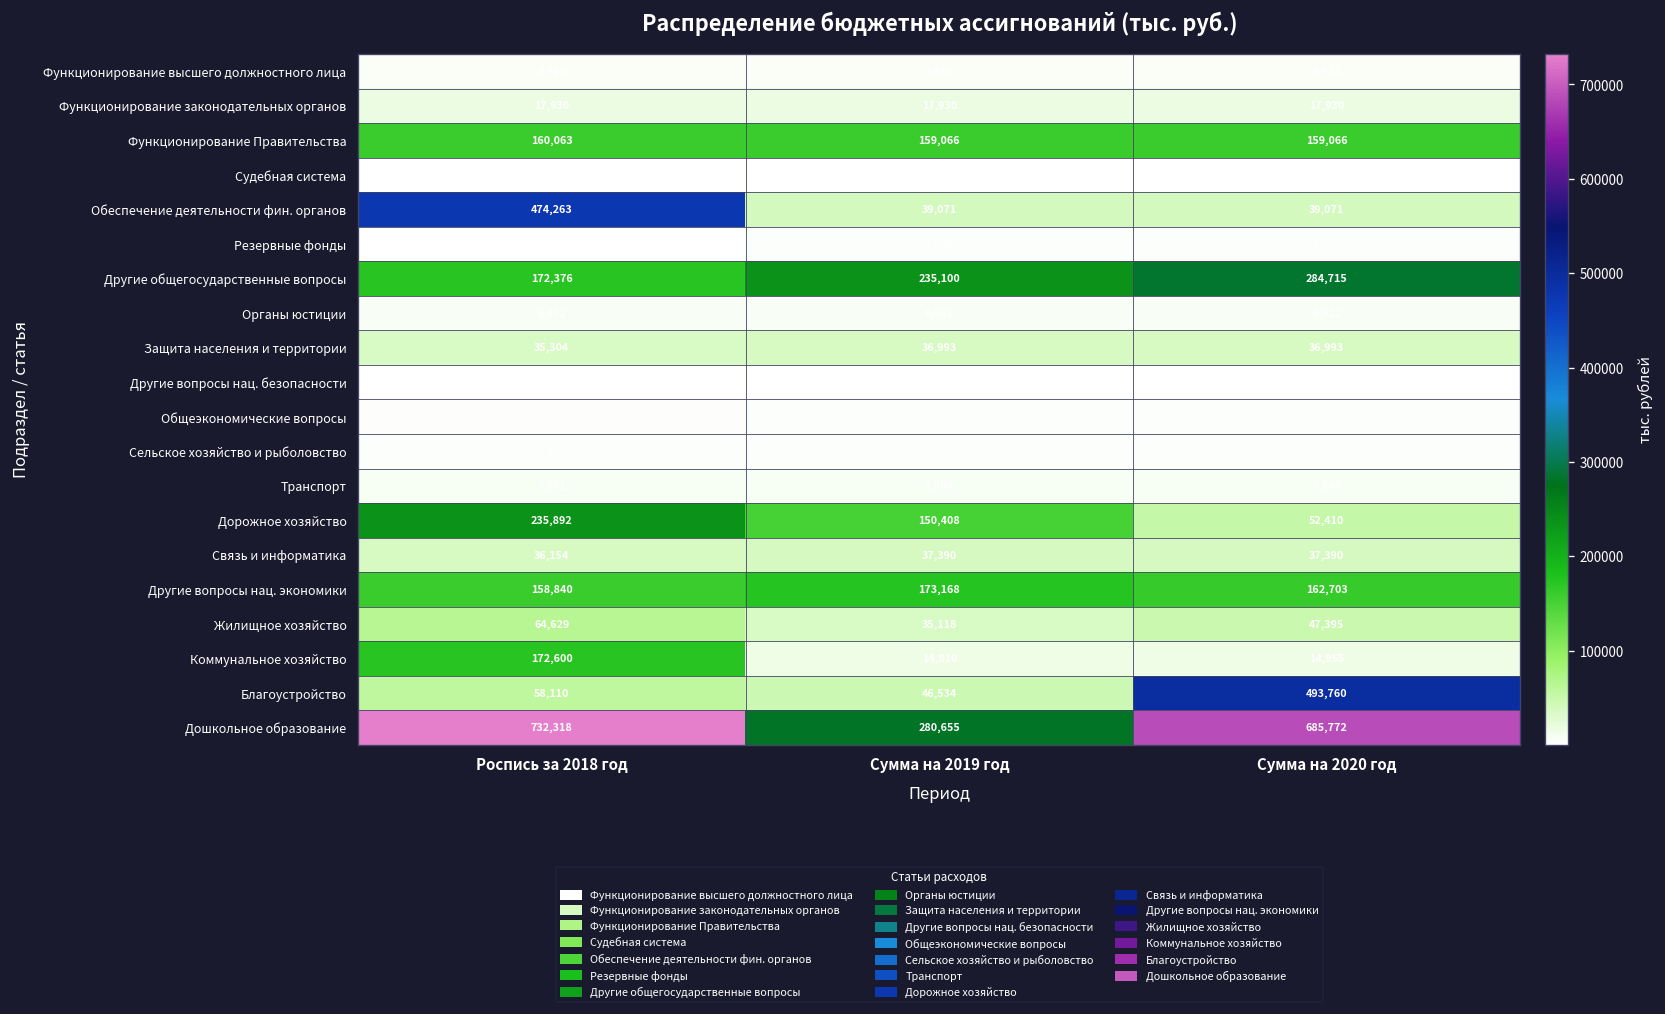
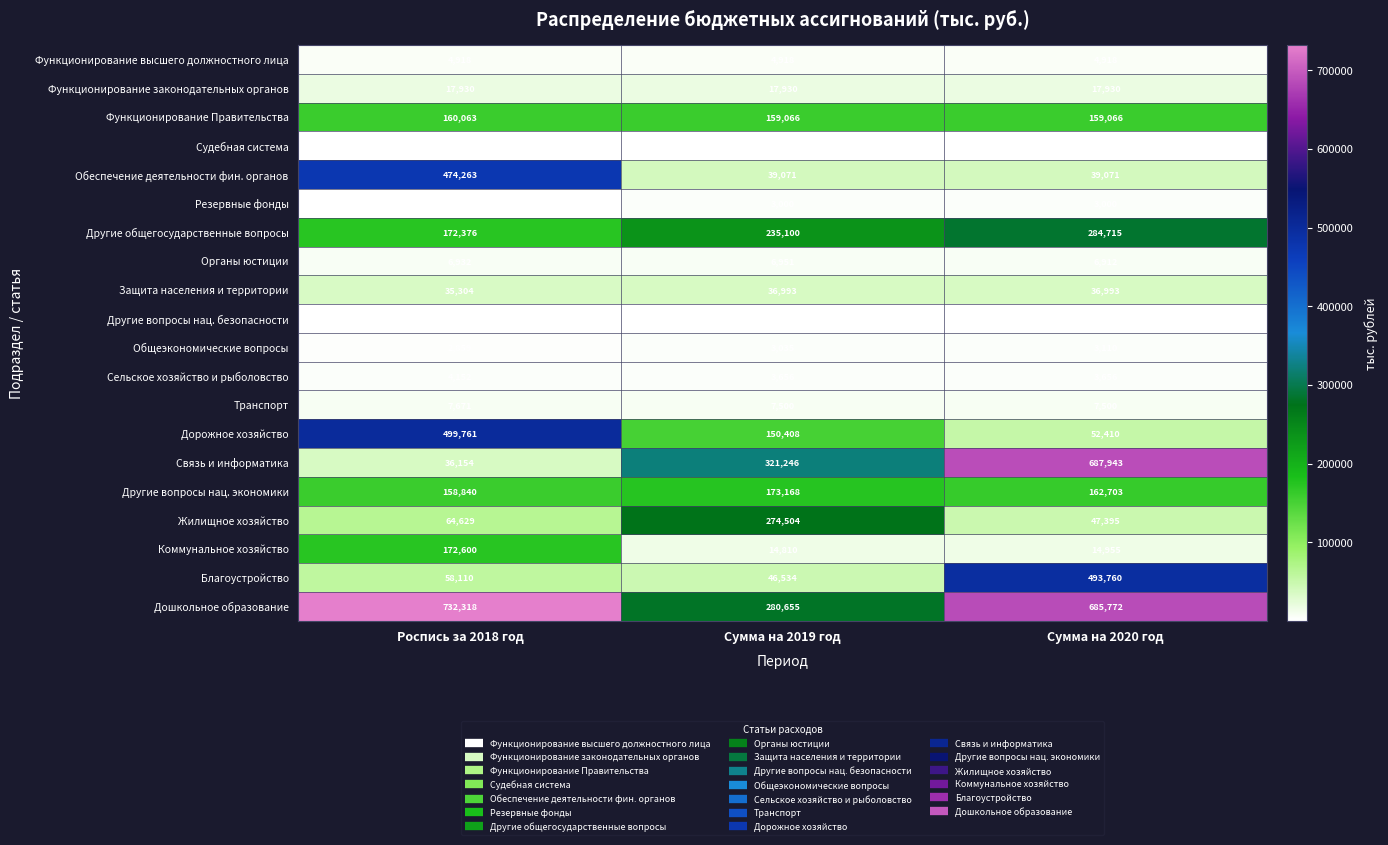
Дорожное хозяйство, Роспись за 2018 год: 235,892 -> 499,761
Связь и информатика, Сумма на 2019 год: 37,390 -> 321,246
Связь и информатика, Сумма на 2020 год: 37,390 -> 687,943
Жилищное хозяйство, Сумма на 2019 год: 35,118 -> 274,504
